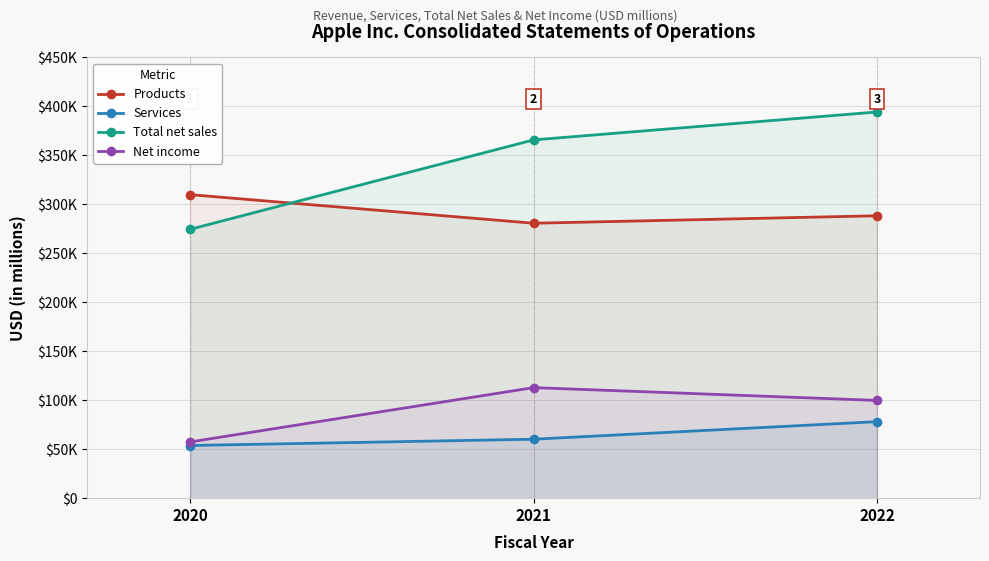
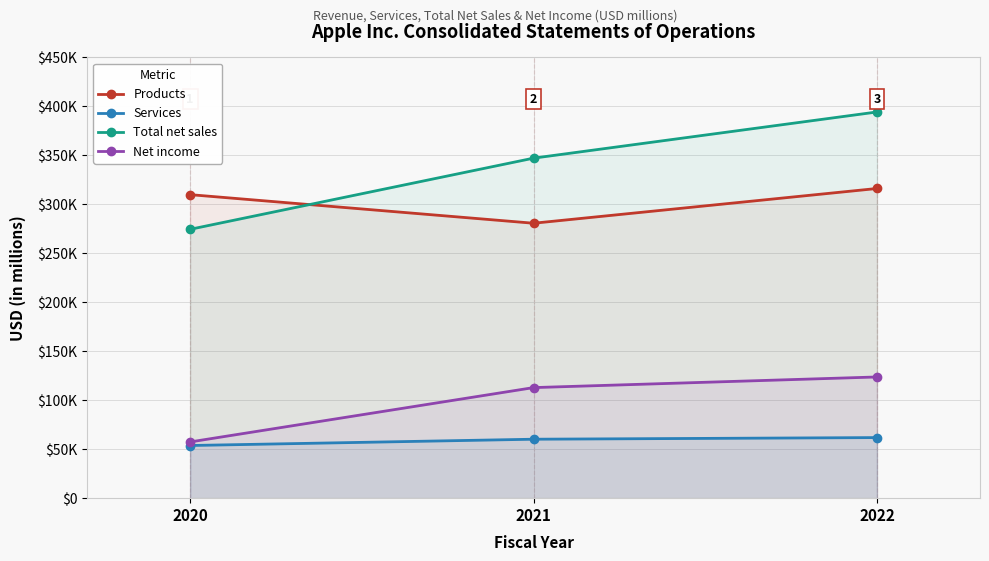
Total net sales, 2021: $370000 -> $350000
Products, 2022: $290000 -> $320000
Services, 2022: $80000 -> $60000
Net income, 2022: $100000 -> $120000
